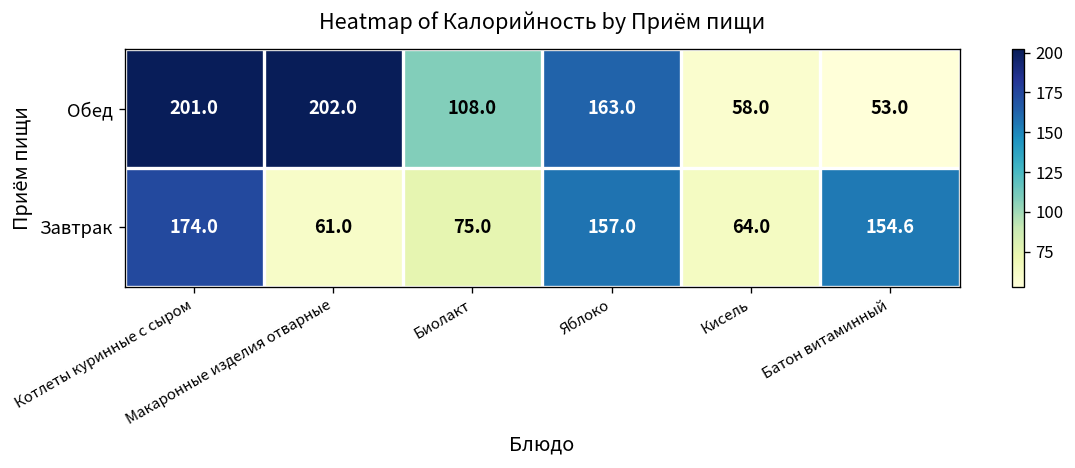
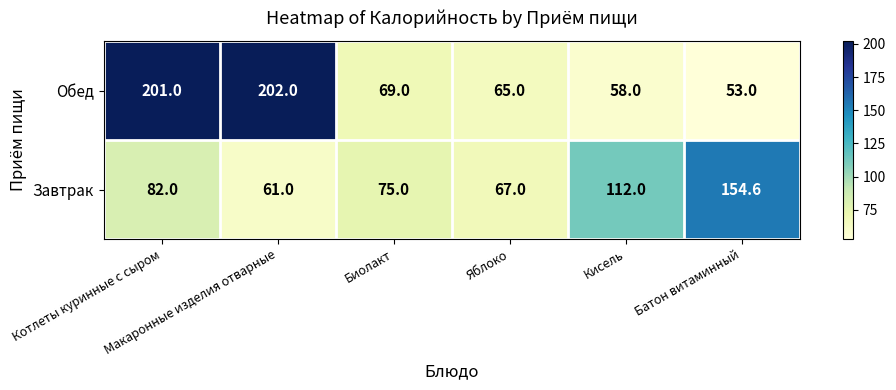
Обед, Биолакт: 108.0 -> 69.0
Обед, Яблоко: 163.0 -> 65.0
Завтрак, Котлеты куринные с сыром: 174.0 -> 82.0
Завтрак, Яблоко: 157.0 -> 67.0
Завтрак, Кисель: 64.0 -> 112.0
